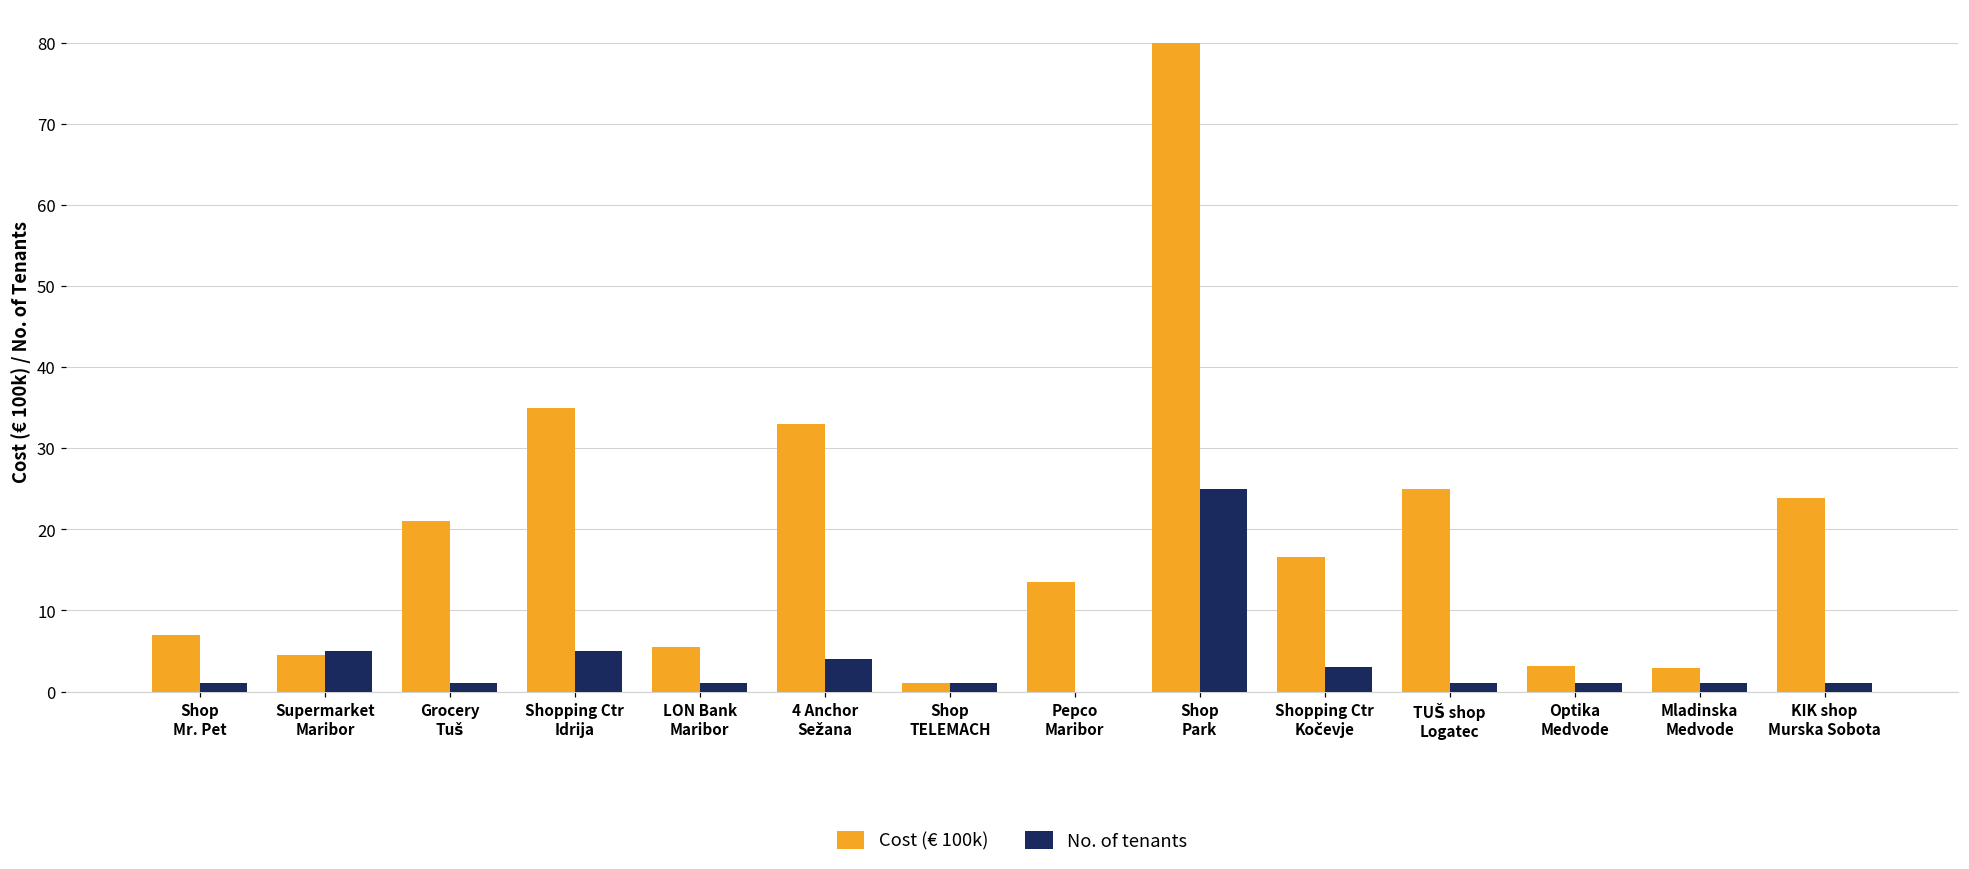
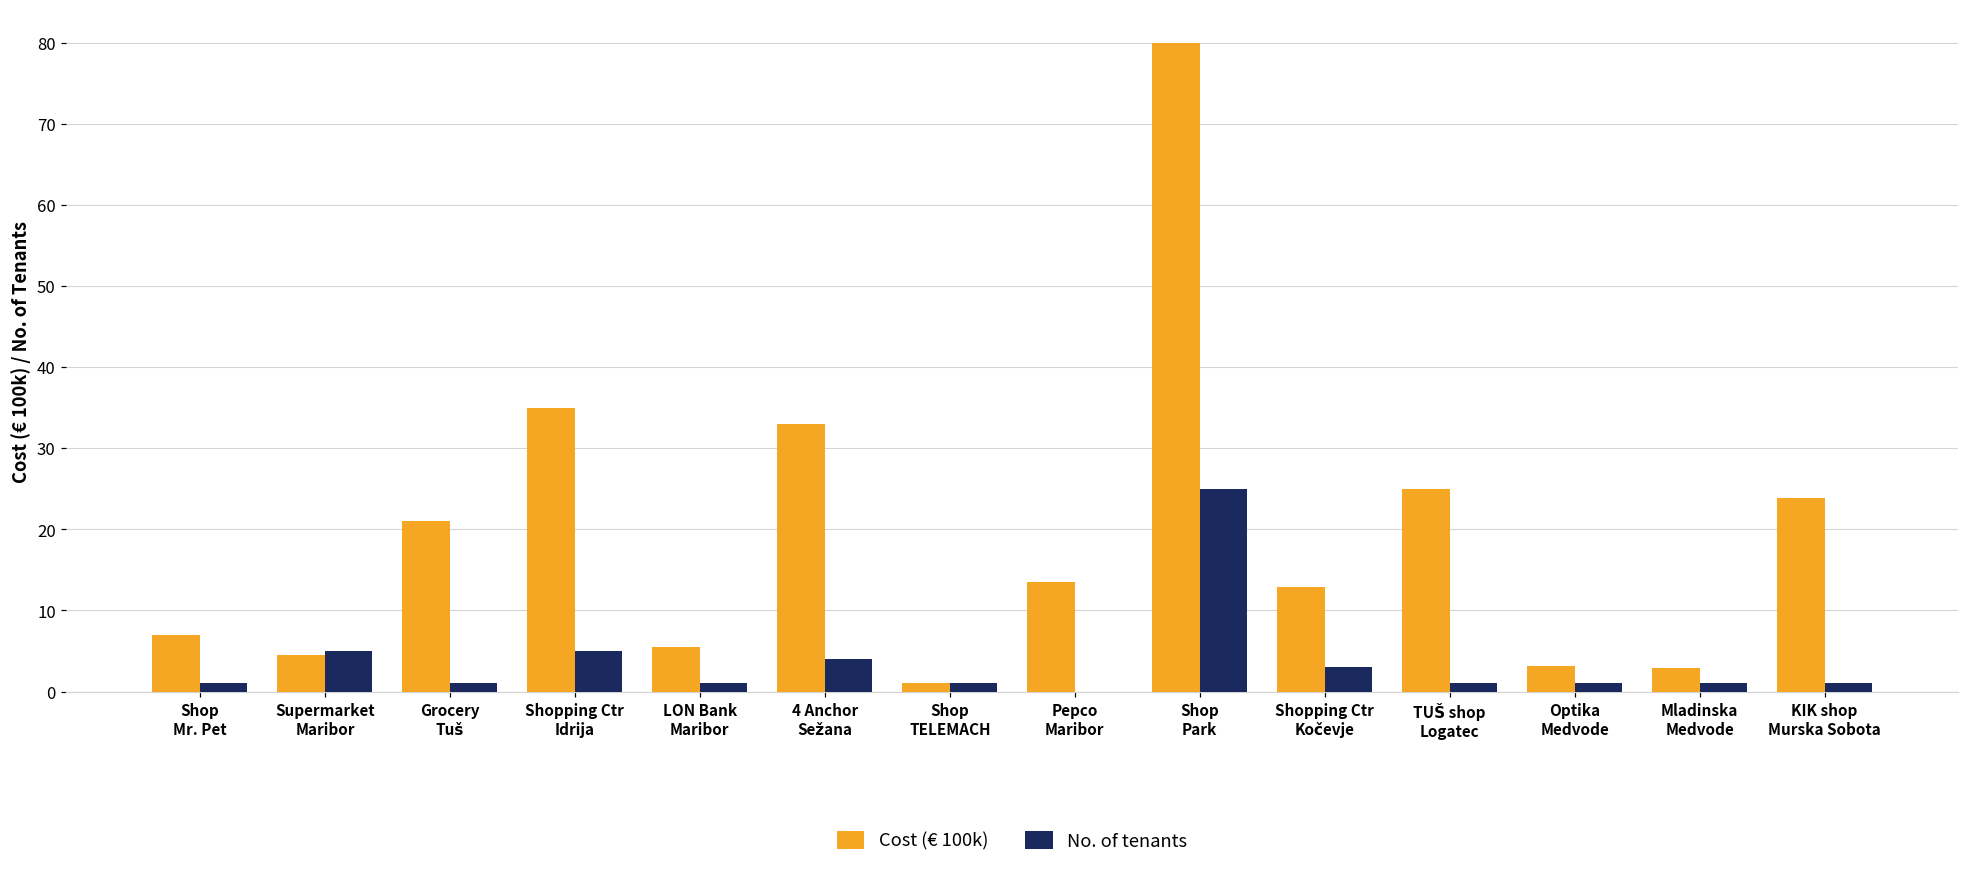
Cost (€ 100k), Shopping Ctr Kočevje: 17 -> 13
